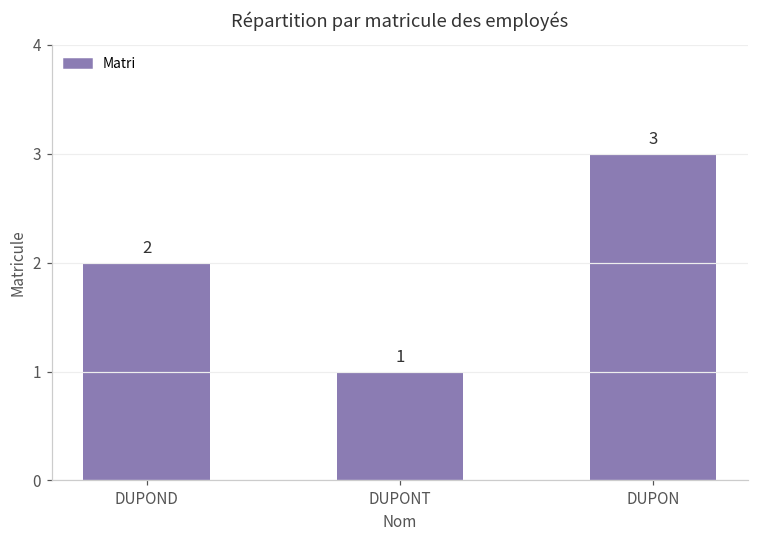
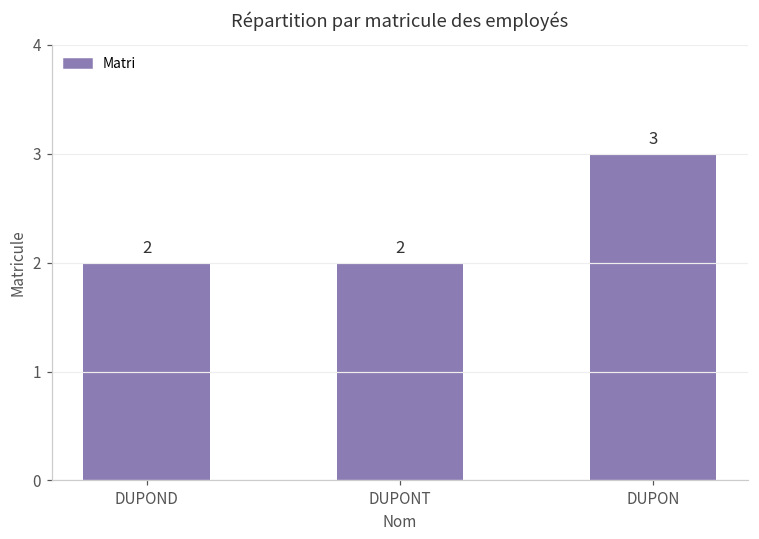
DUPONT: 1 -> 2
